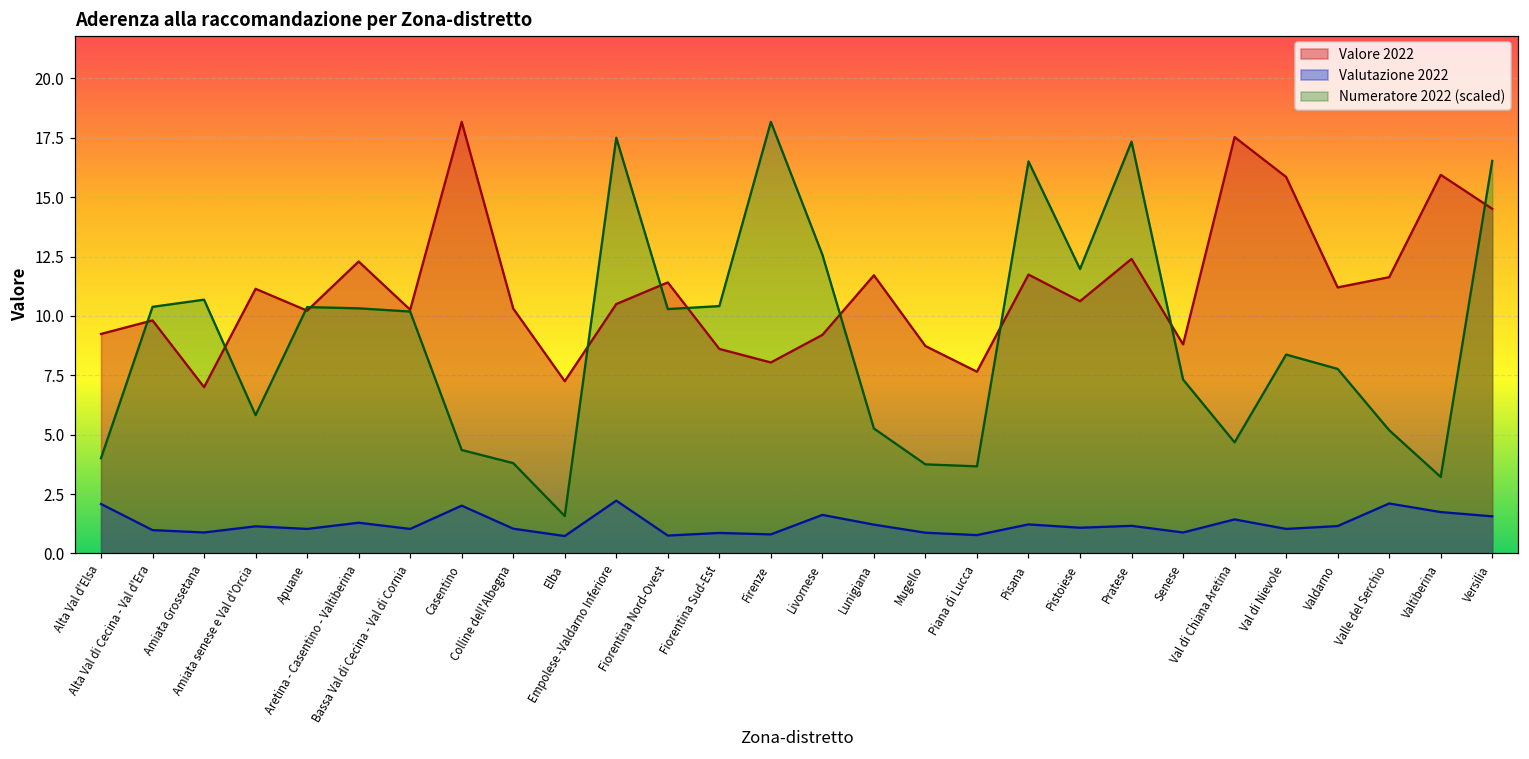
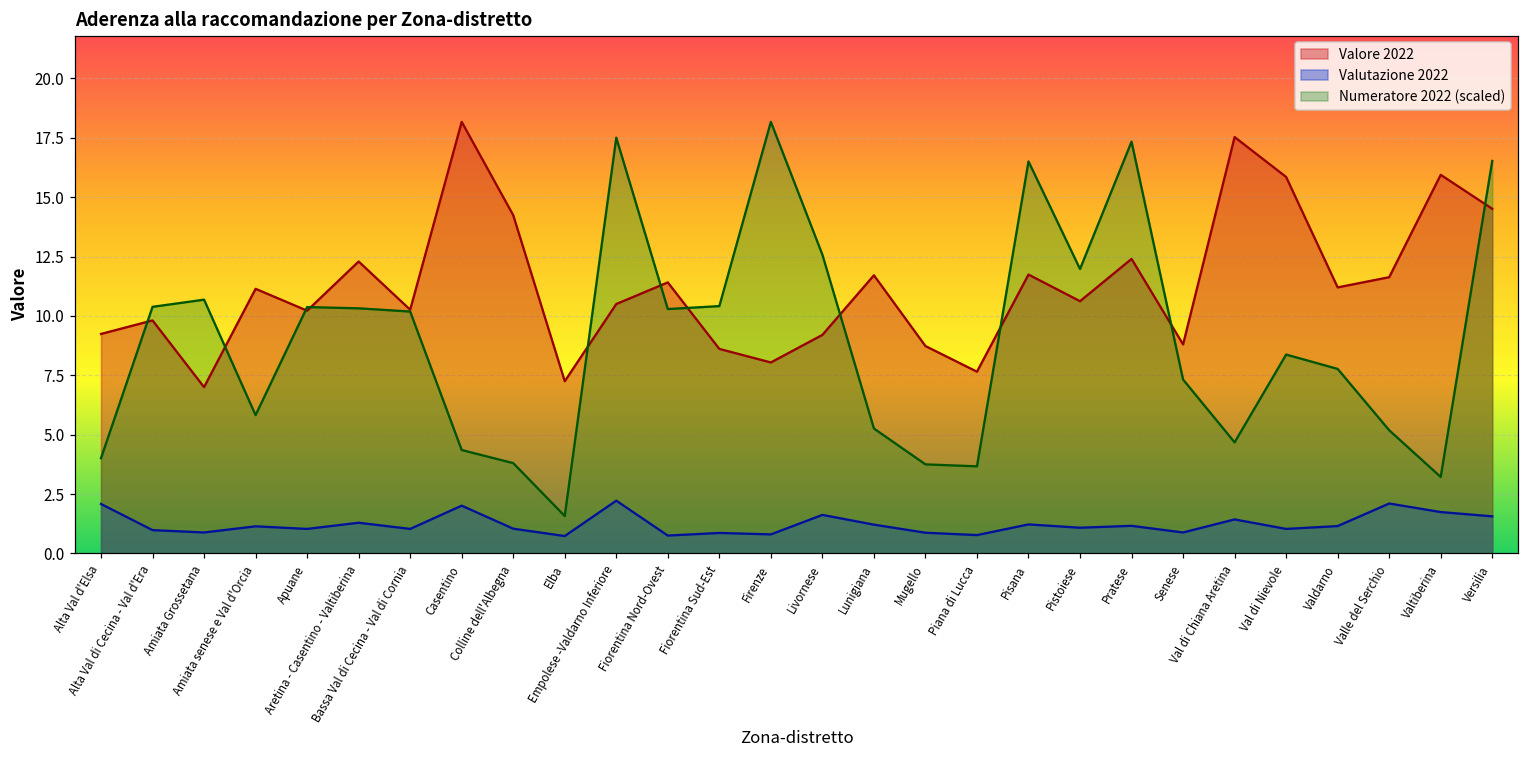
Valore 2022, Colline dell'Albegna: 10.3 -> 14.2
